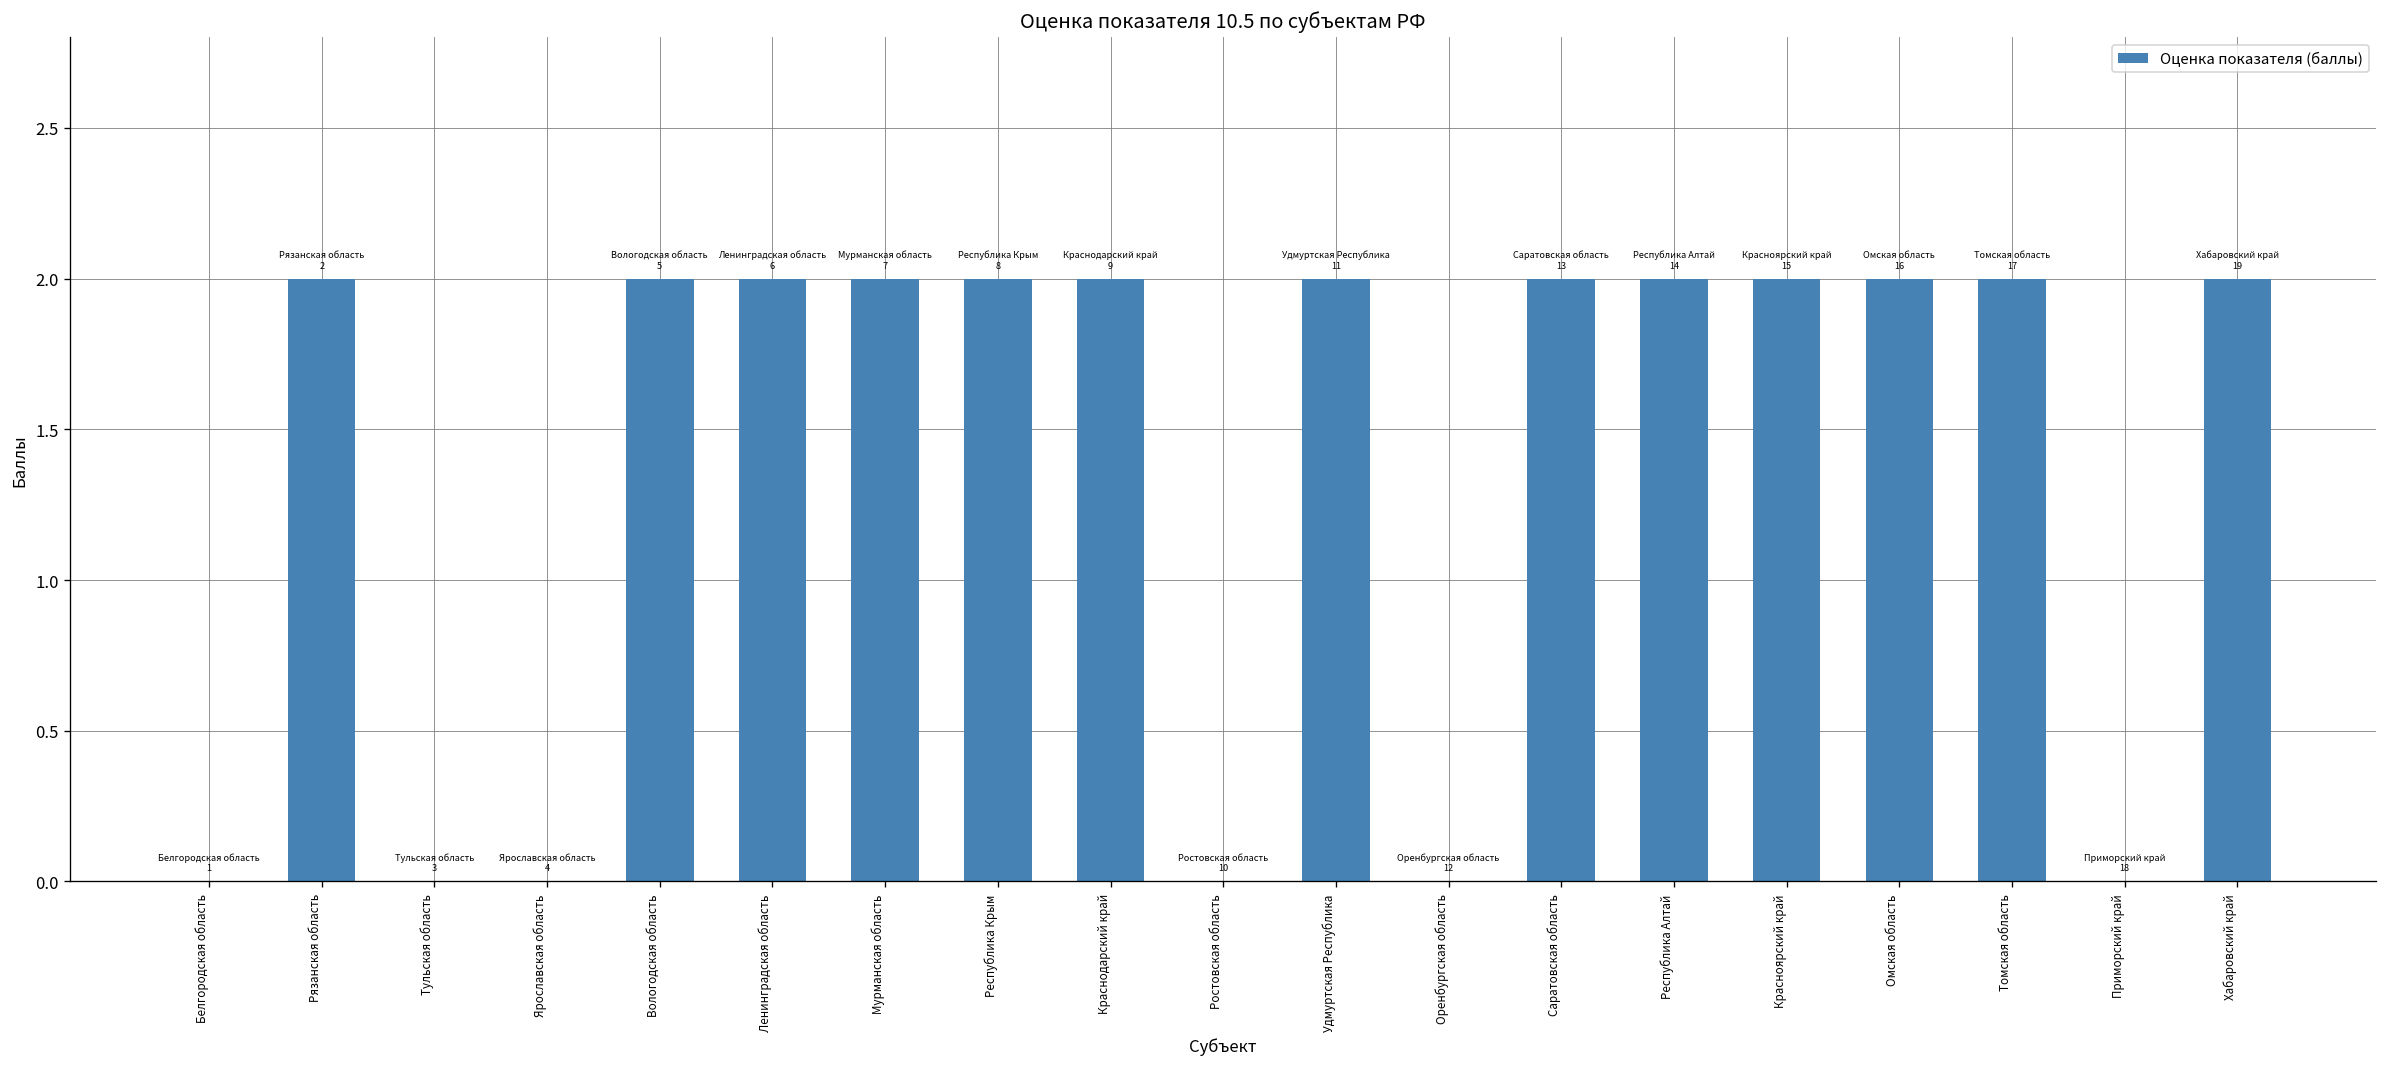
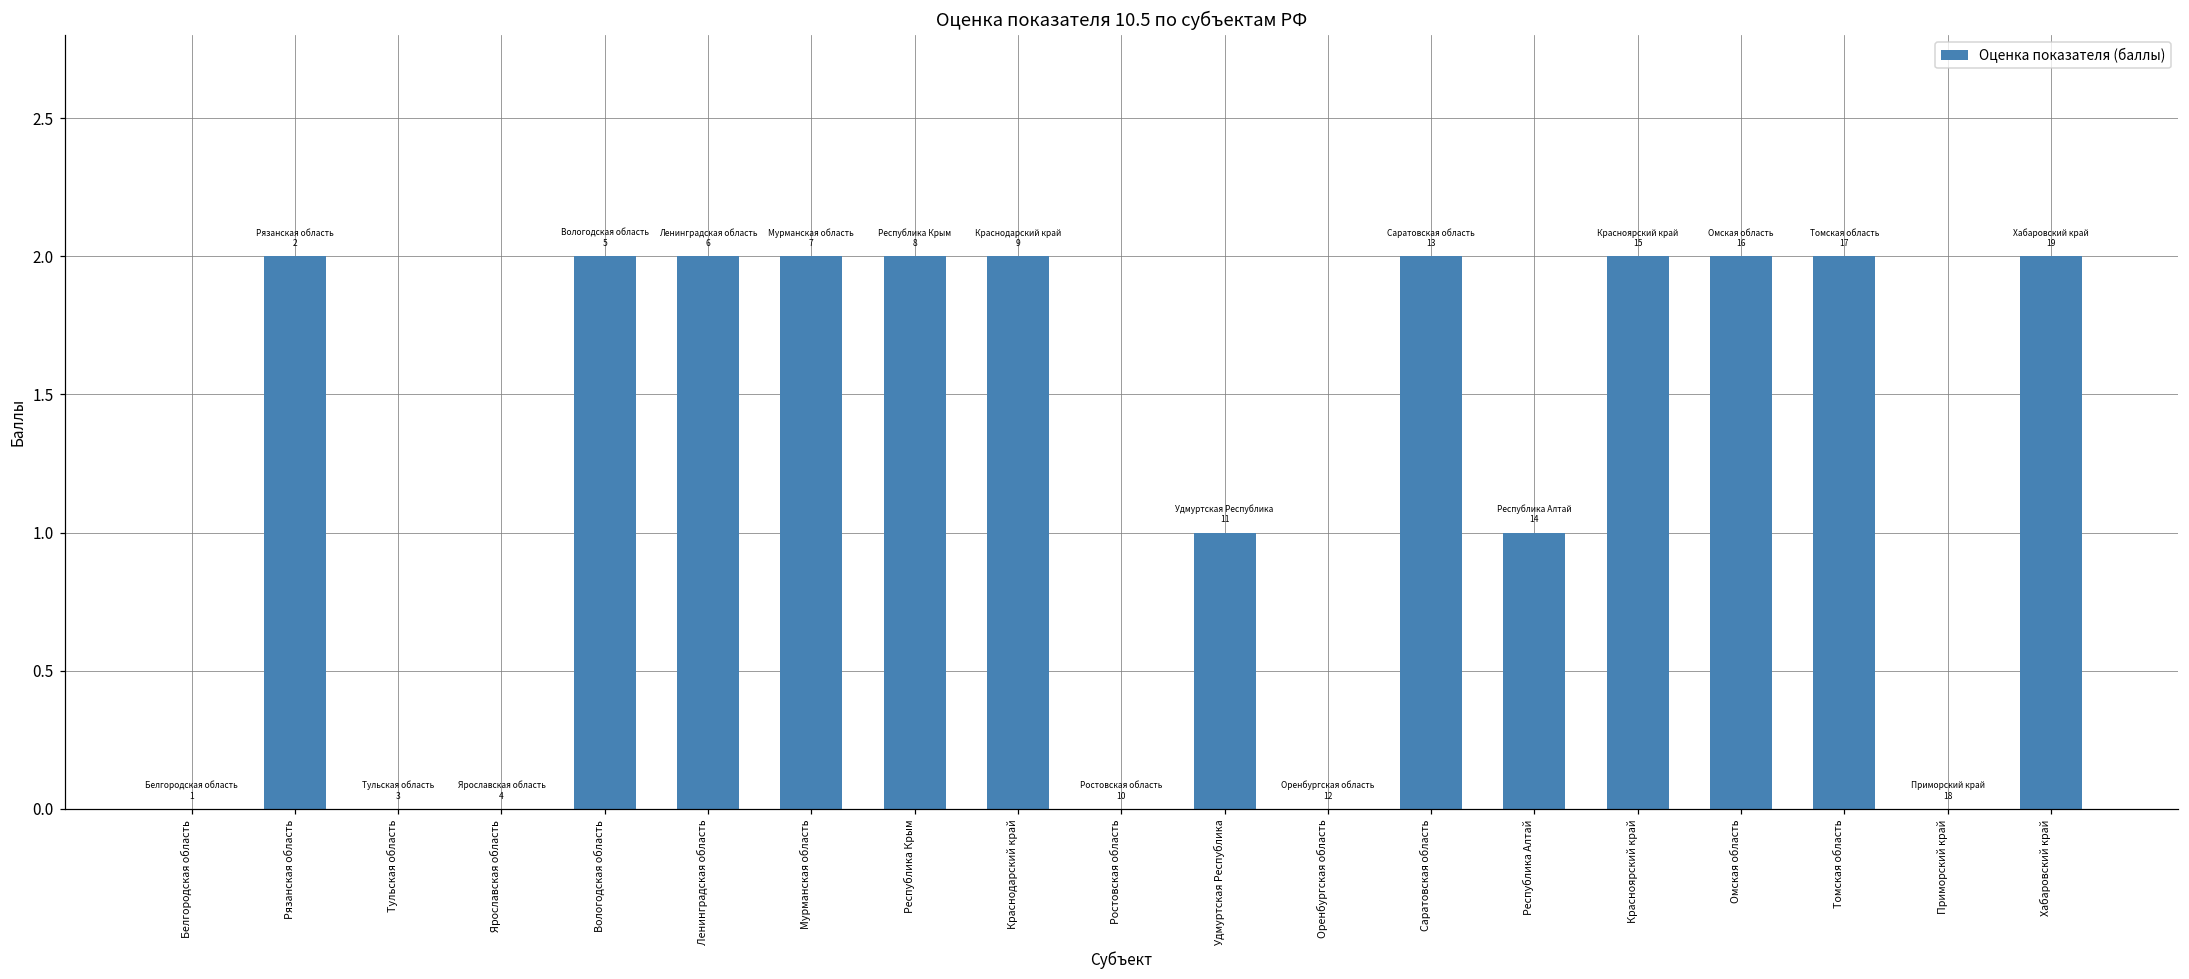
Удмуртская Республика: 2 -> 1
Республика Алтай: 2 -> 1
